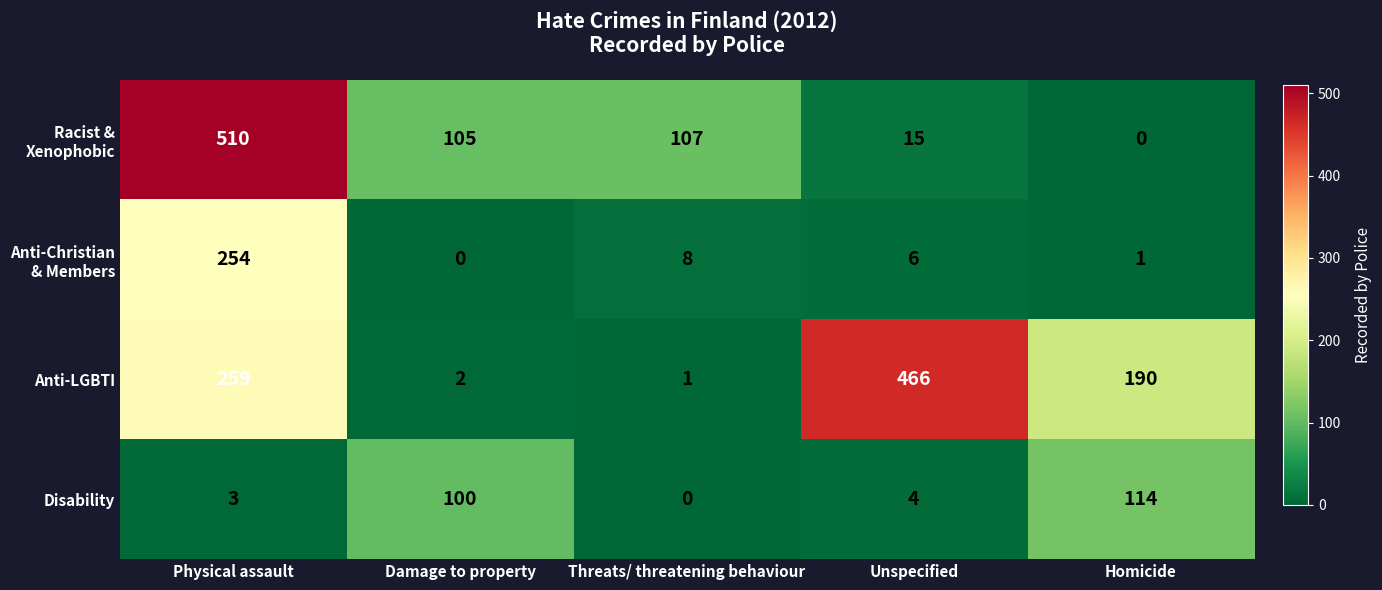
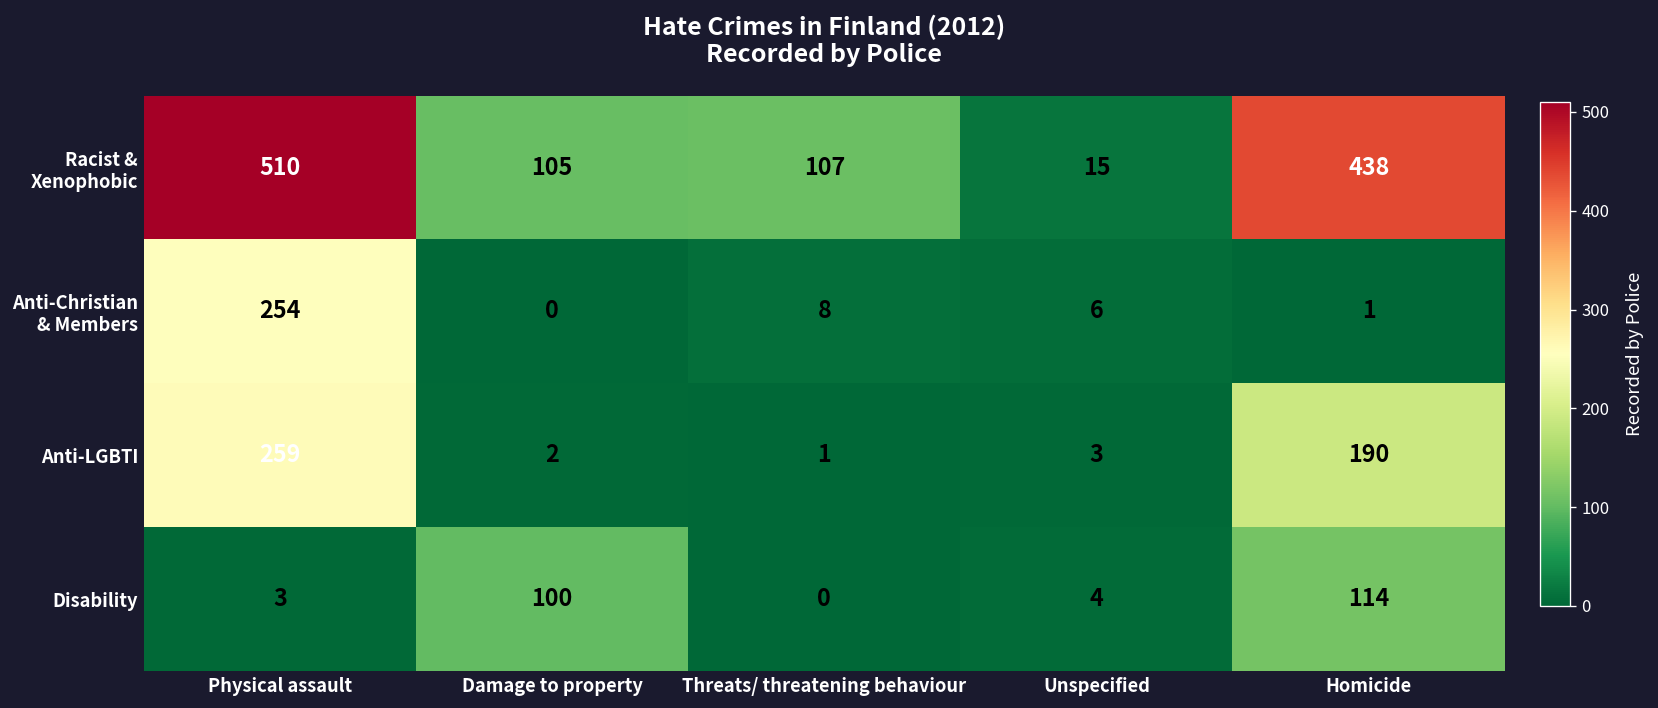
Racist & Xenophobic, Homicide: 0 -> 438
Anti-LGBTI, Unspecified: 466 -> 3
